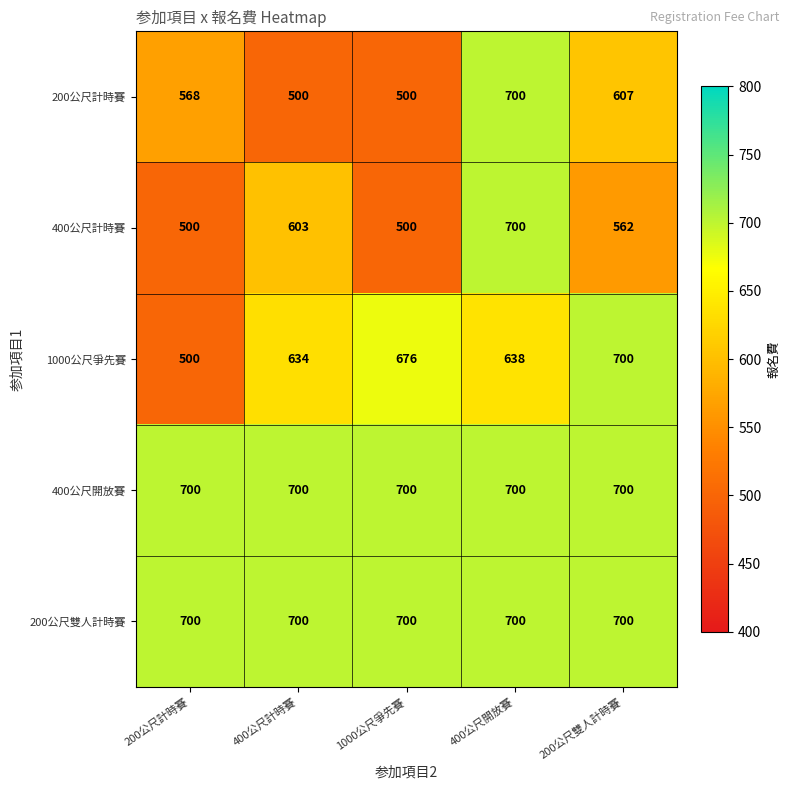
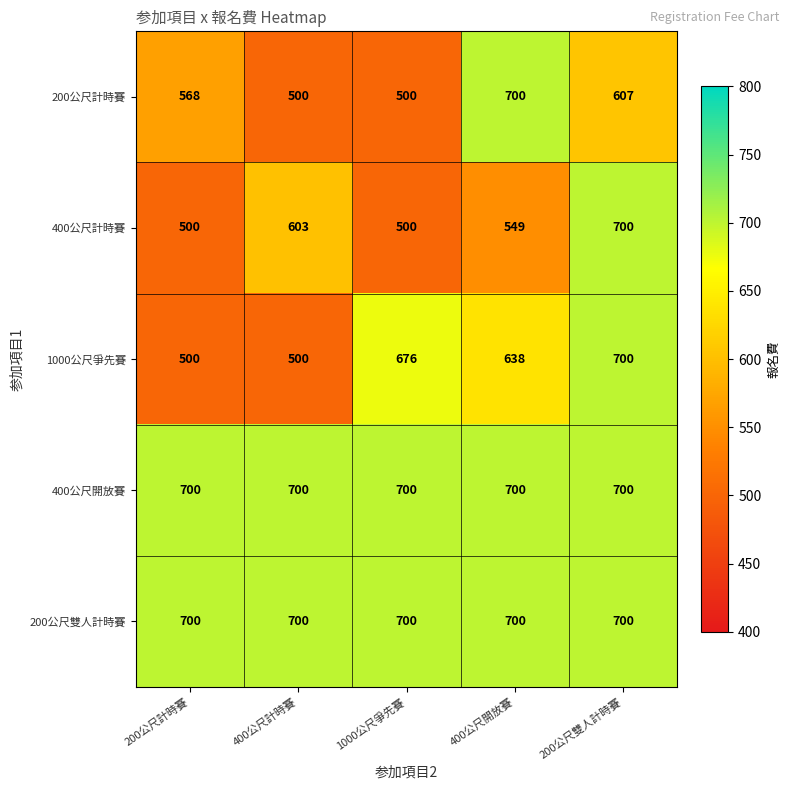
400公尺計時賽, 400公尺開放賽: 700 -> 549
400公尺計時賽, 200公尺雙人計時賽: 562 -> 700
1000公尺爭先賽, 400公尺計時賽: 634 -> 500
